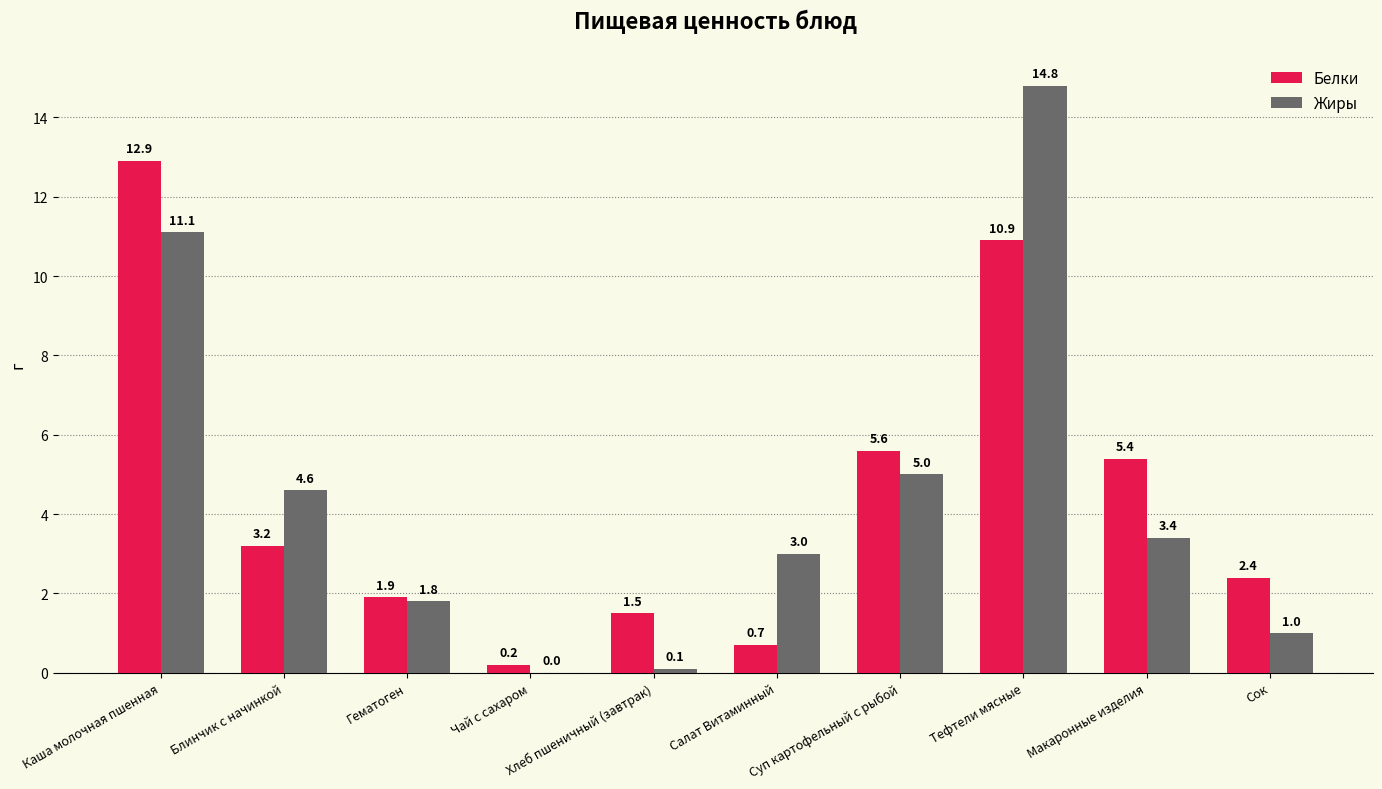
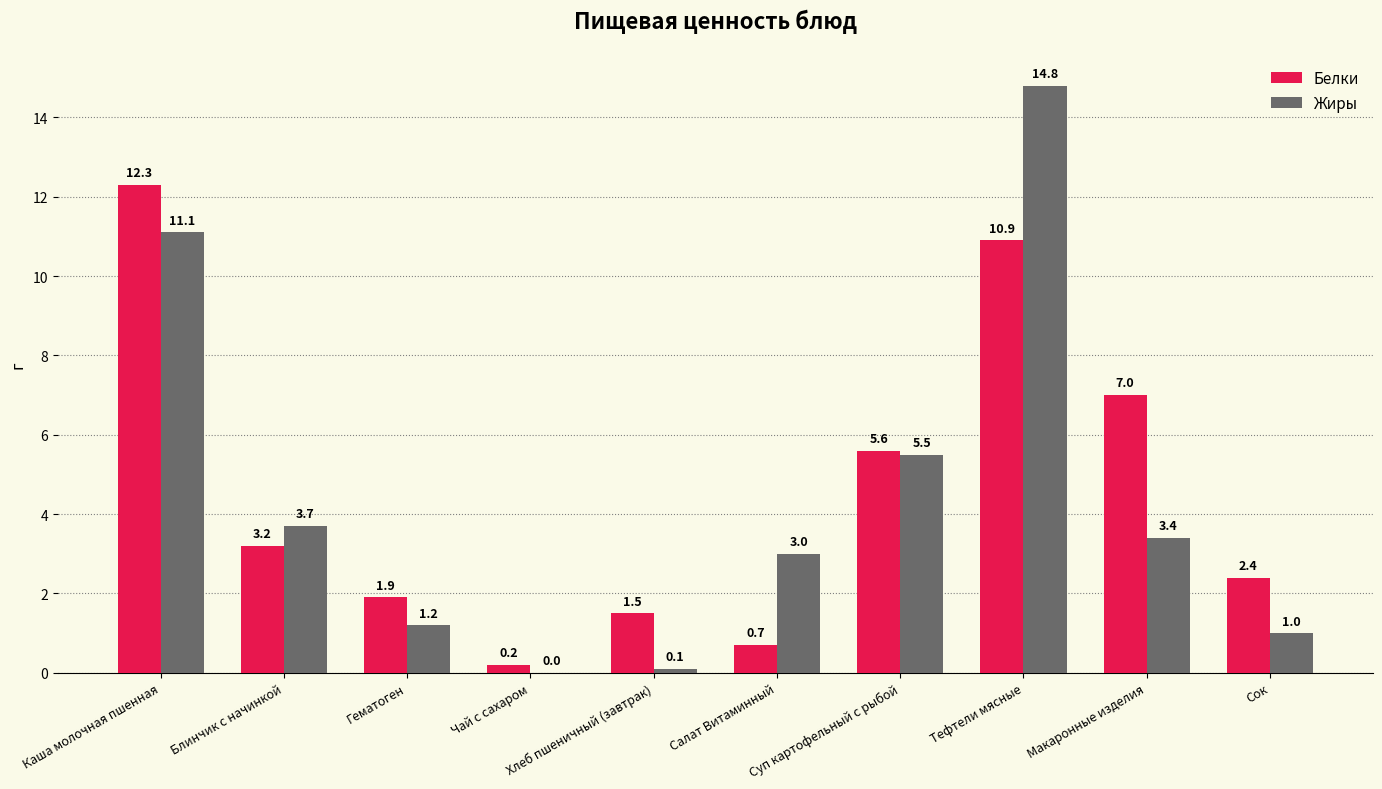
Белки, Каша молочная пшенная: 12.9 -> 12.3
Жиры, Блинчик с начинкой: 4.6 -> 3.7
Жиры, Гематоген: 1.8 -> 1.2
Жиры, Суп картофельный с рыбой: 5.0 -> 5.5
Белки, Макаронные изделия: 5.4 -> 7.0
